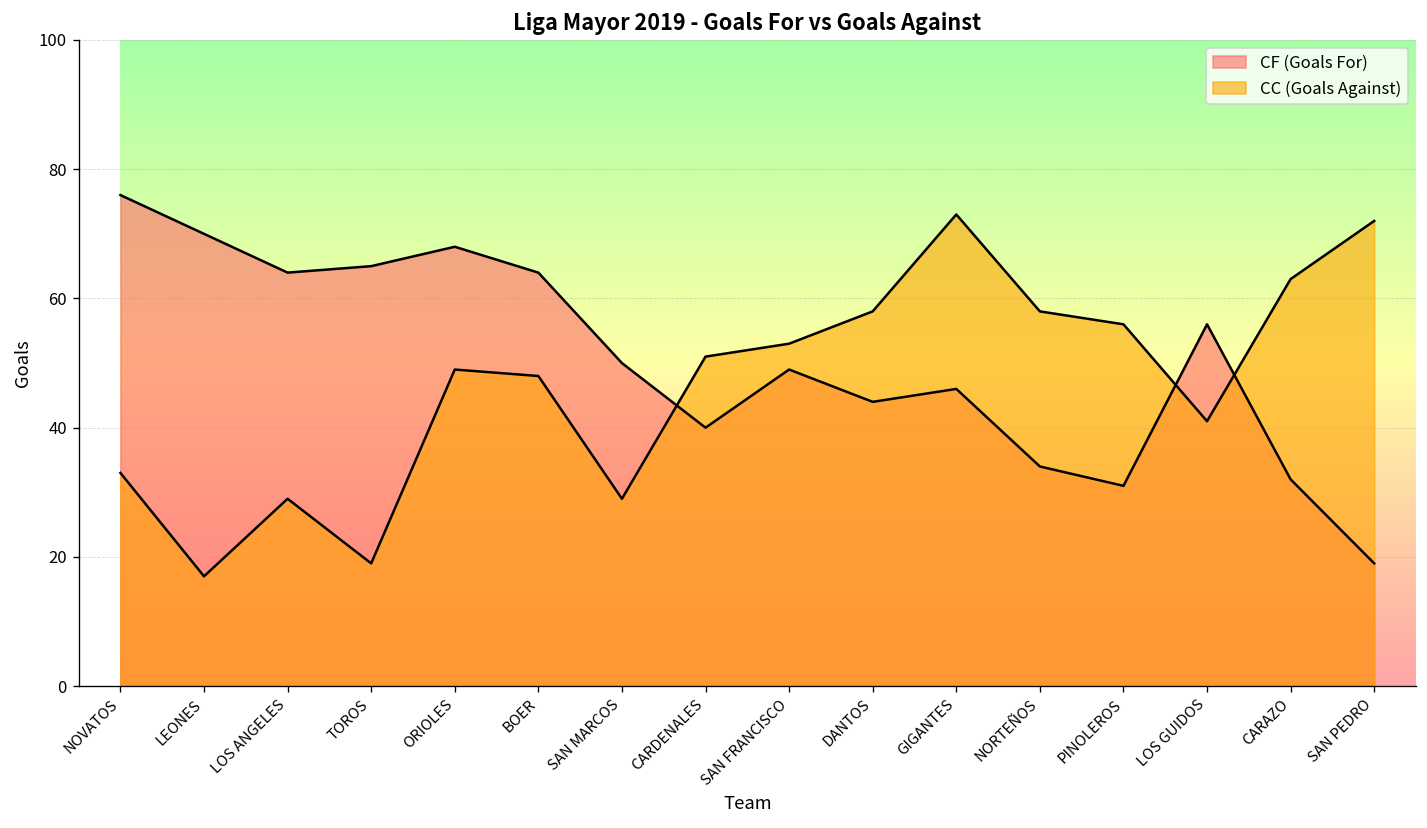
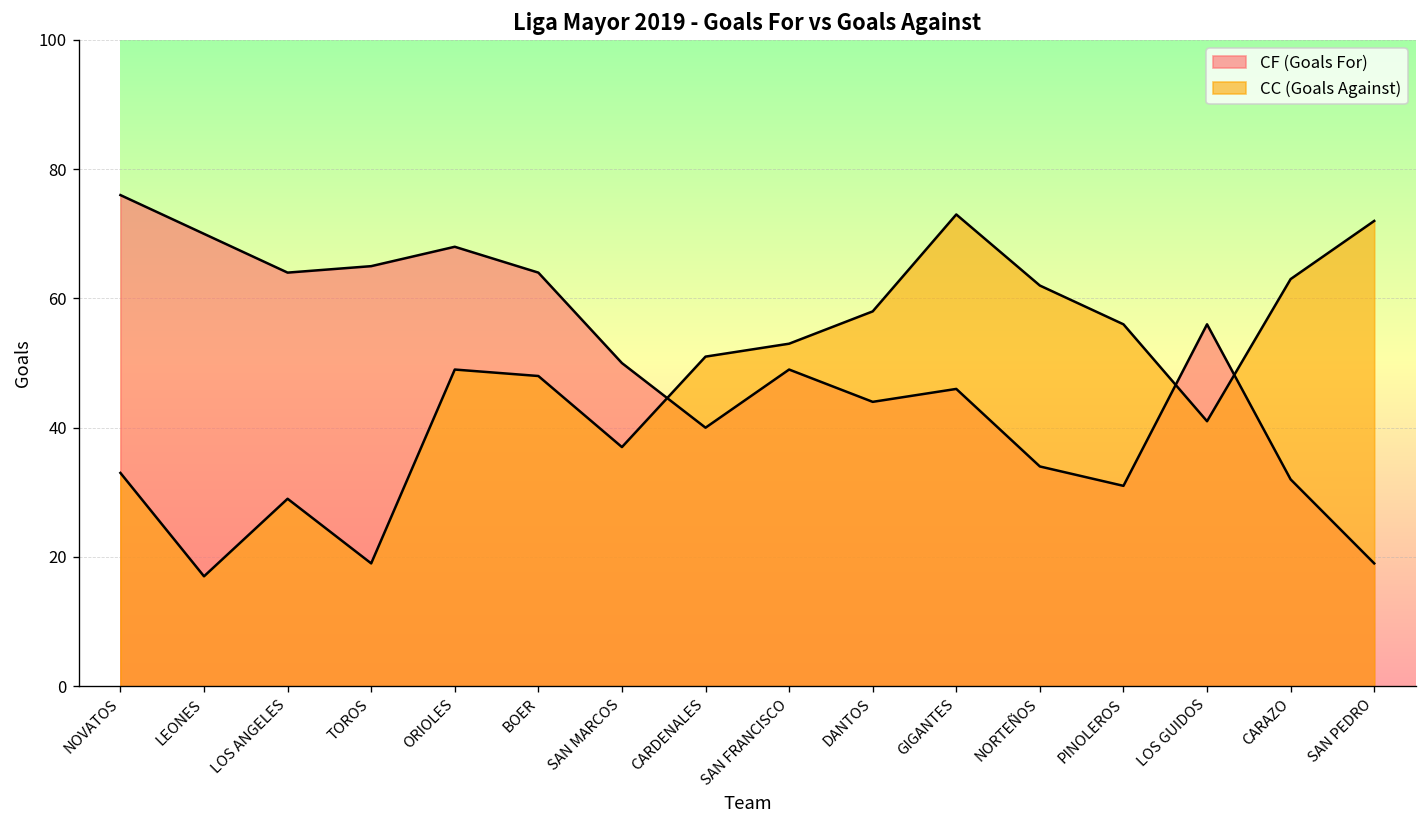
CC (Goals Against), SAN MARCOS: 29 -> 37
CC (Goals Against), NORTEÑOS: 58 -> 62
